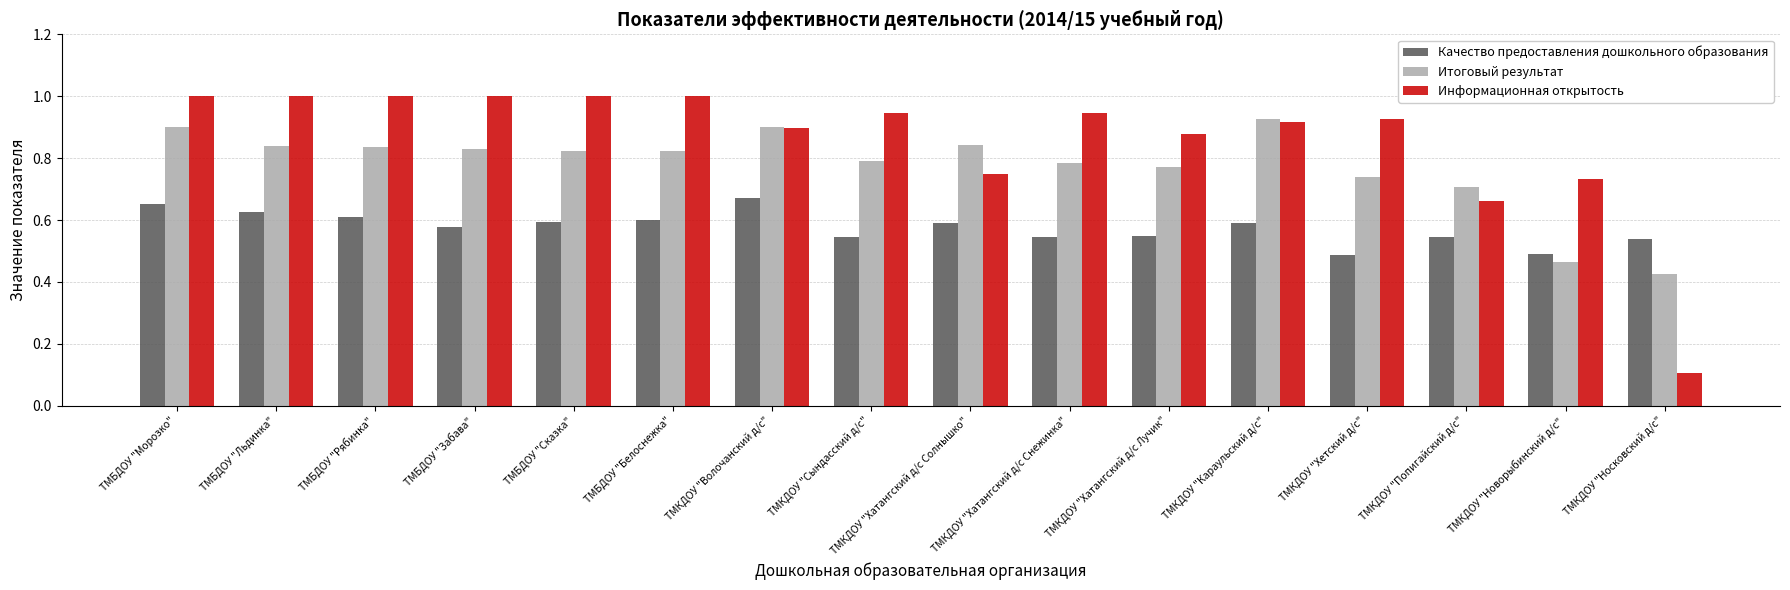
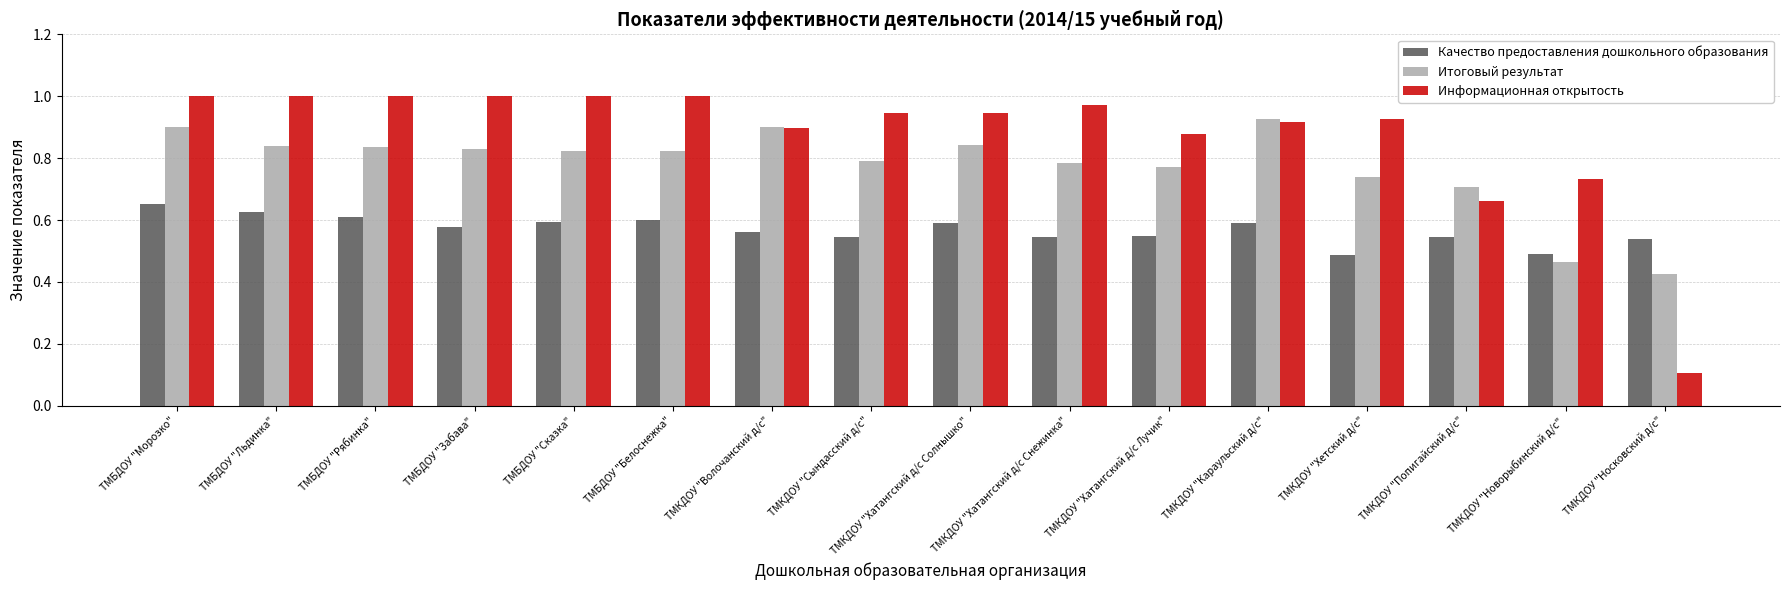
Качество предоставления дошкольного образования, ТМКДОУ "Волочанский д/с": 0.67 -> 0.56
Информационная открытость, ТМКДОУ "Хатангский д/с Солнышко": 0.75 -> 0.95
Информационная открытость, ТМКДОУ "Хатангский д/с Снежинка": 0.95 -> 0.97
